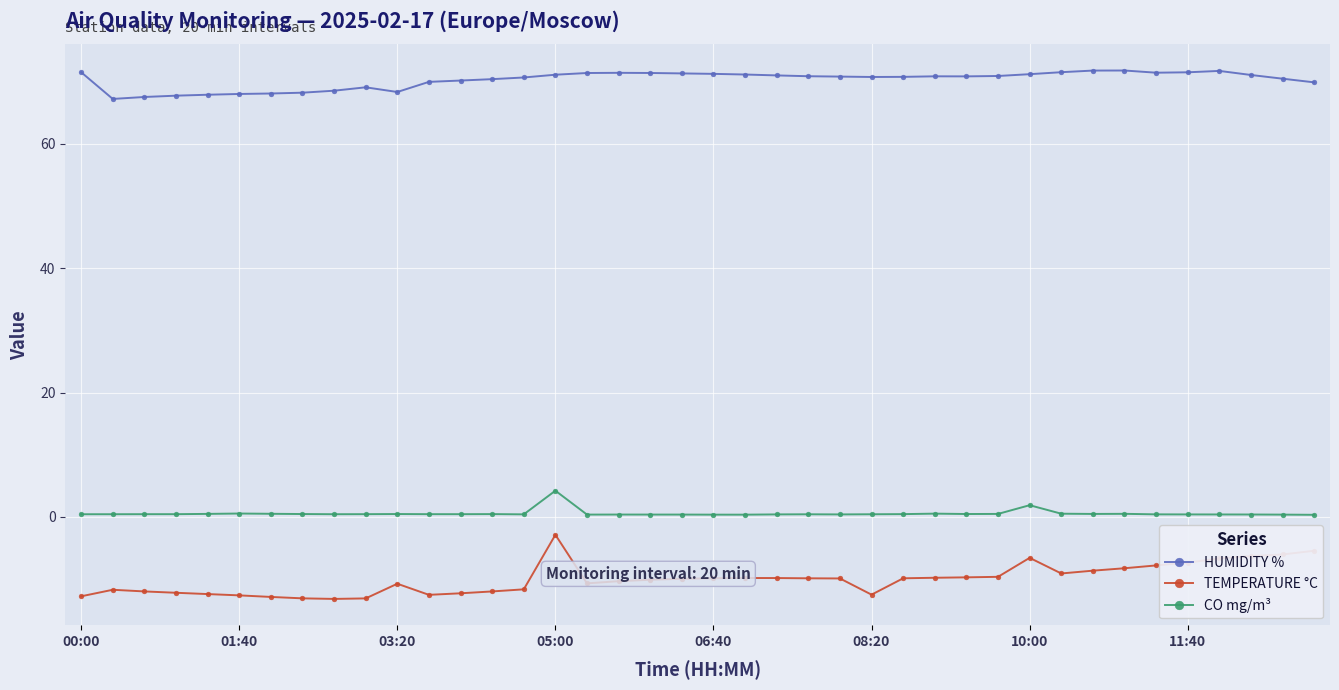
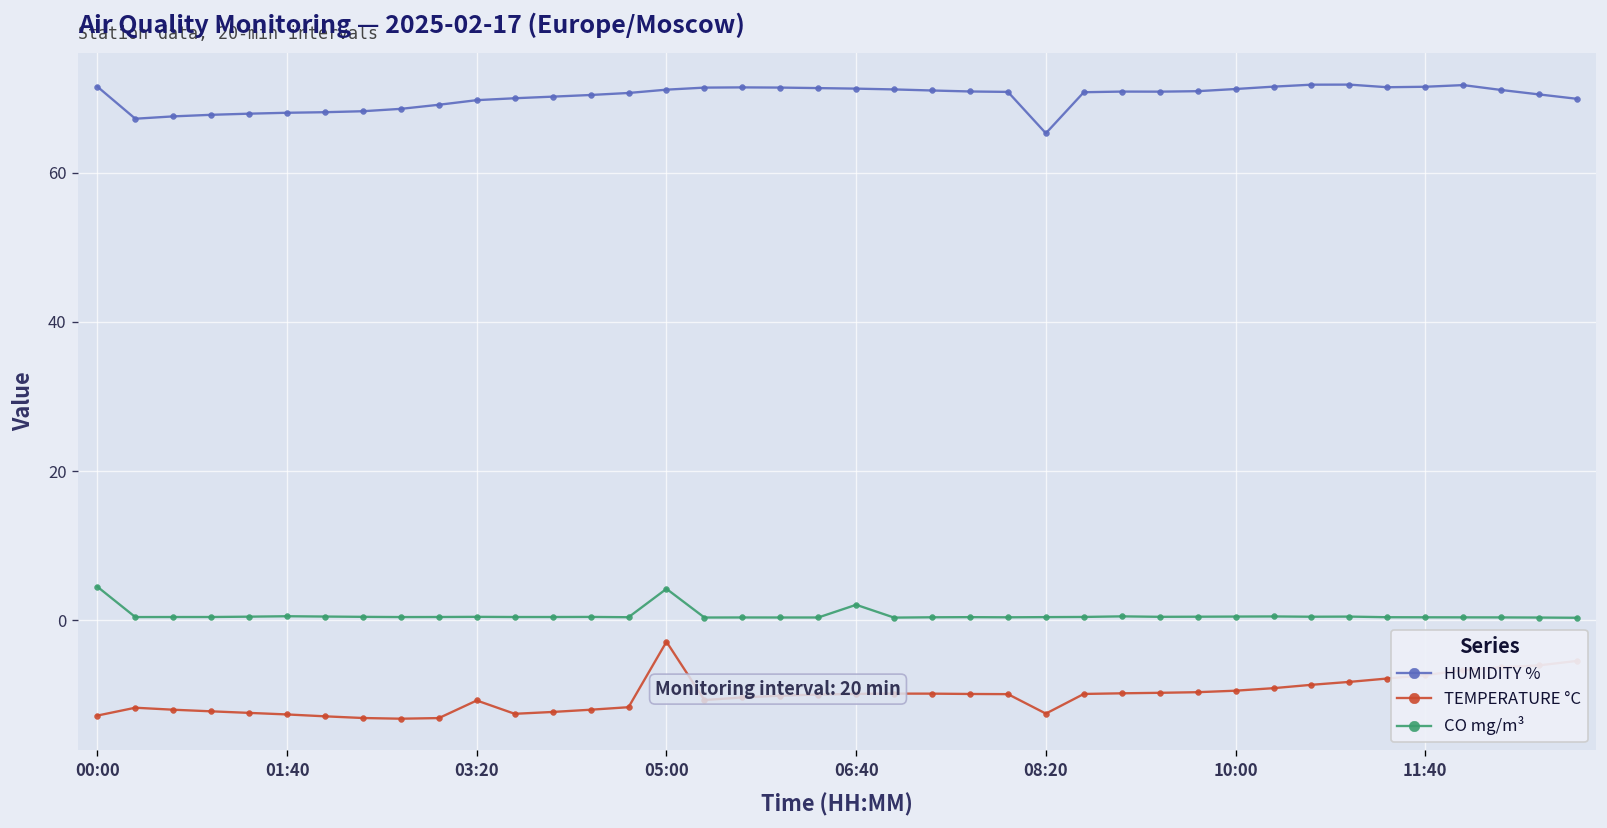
CO mg/m³, 00:00: 0 -> 5
HUMIDITY %, 03:20: 68 -> 70
CO mg/m³, 06:40: 0 -> 2
HUMIDITY %, 08:20: 71 -> 65
TEMPERATURE °C, 10:00: -7 -> -9
CO mg/m³, 10:00: 2 -> 1
